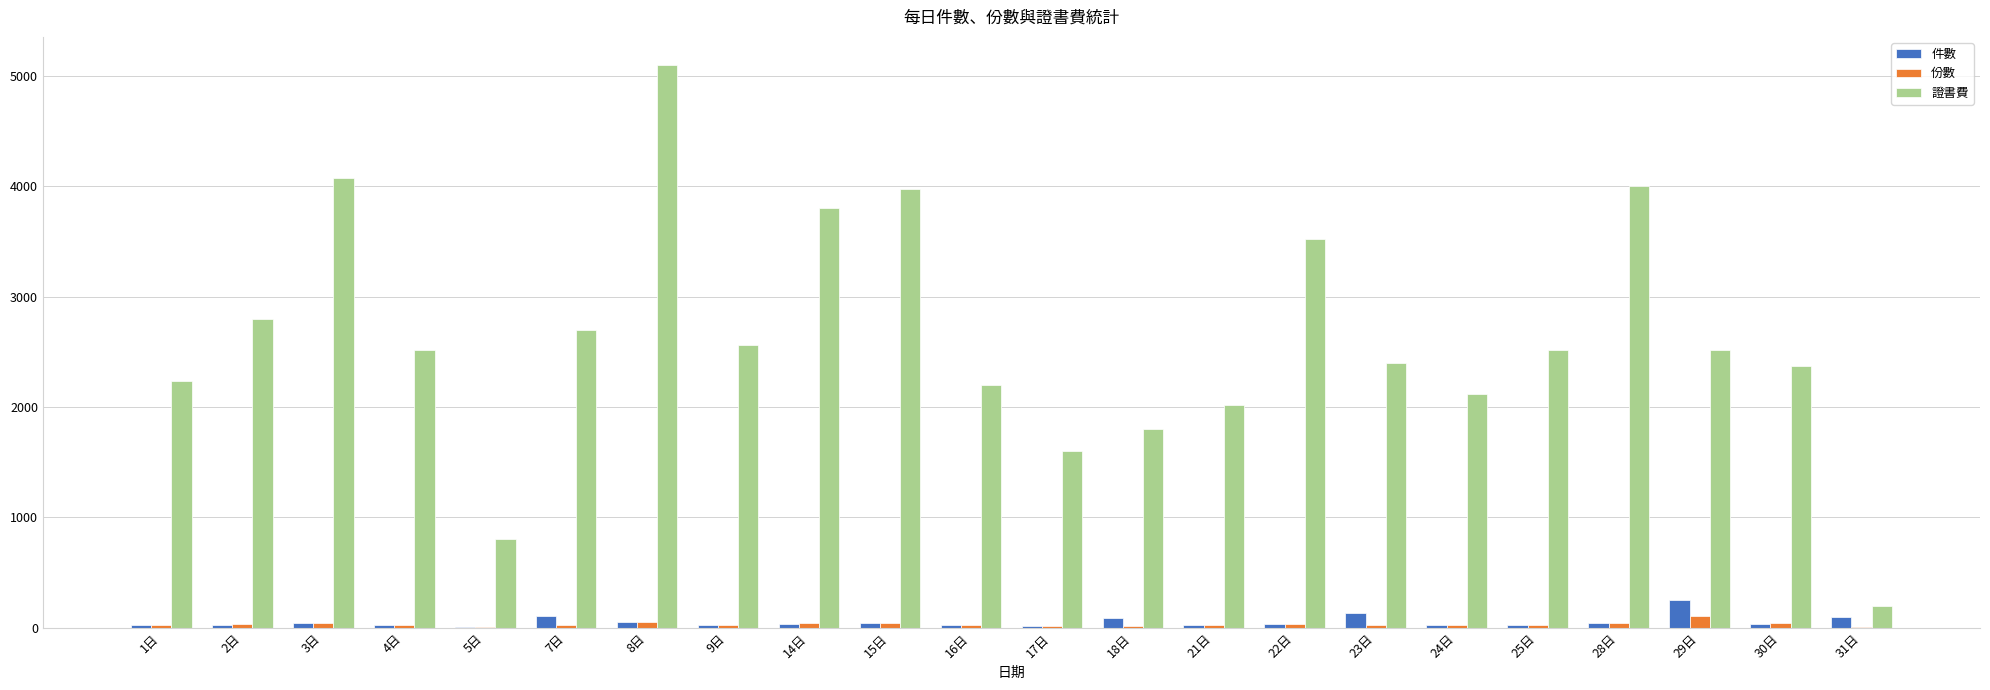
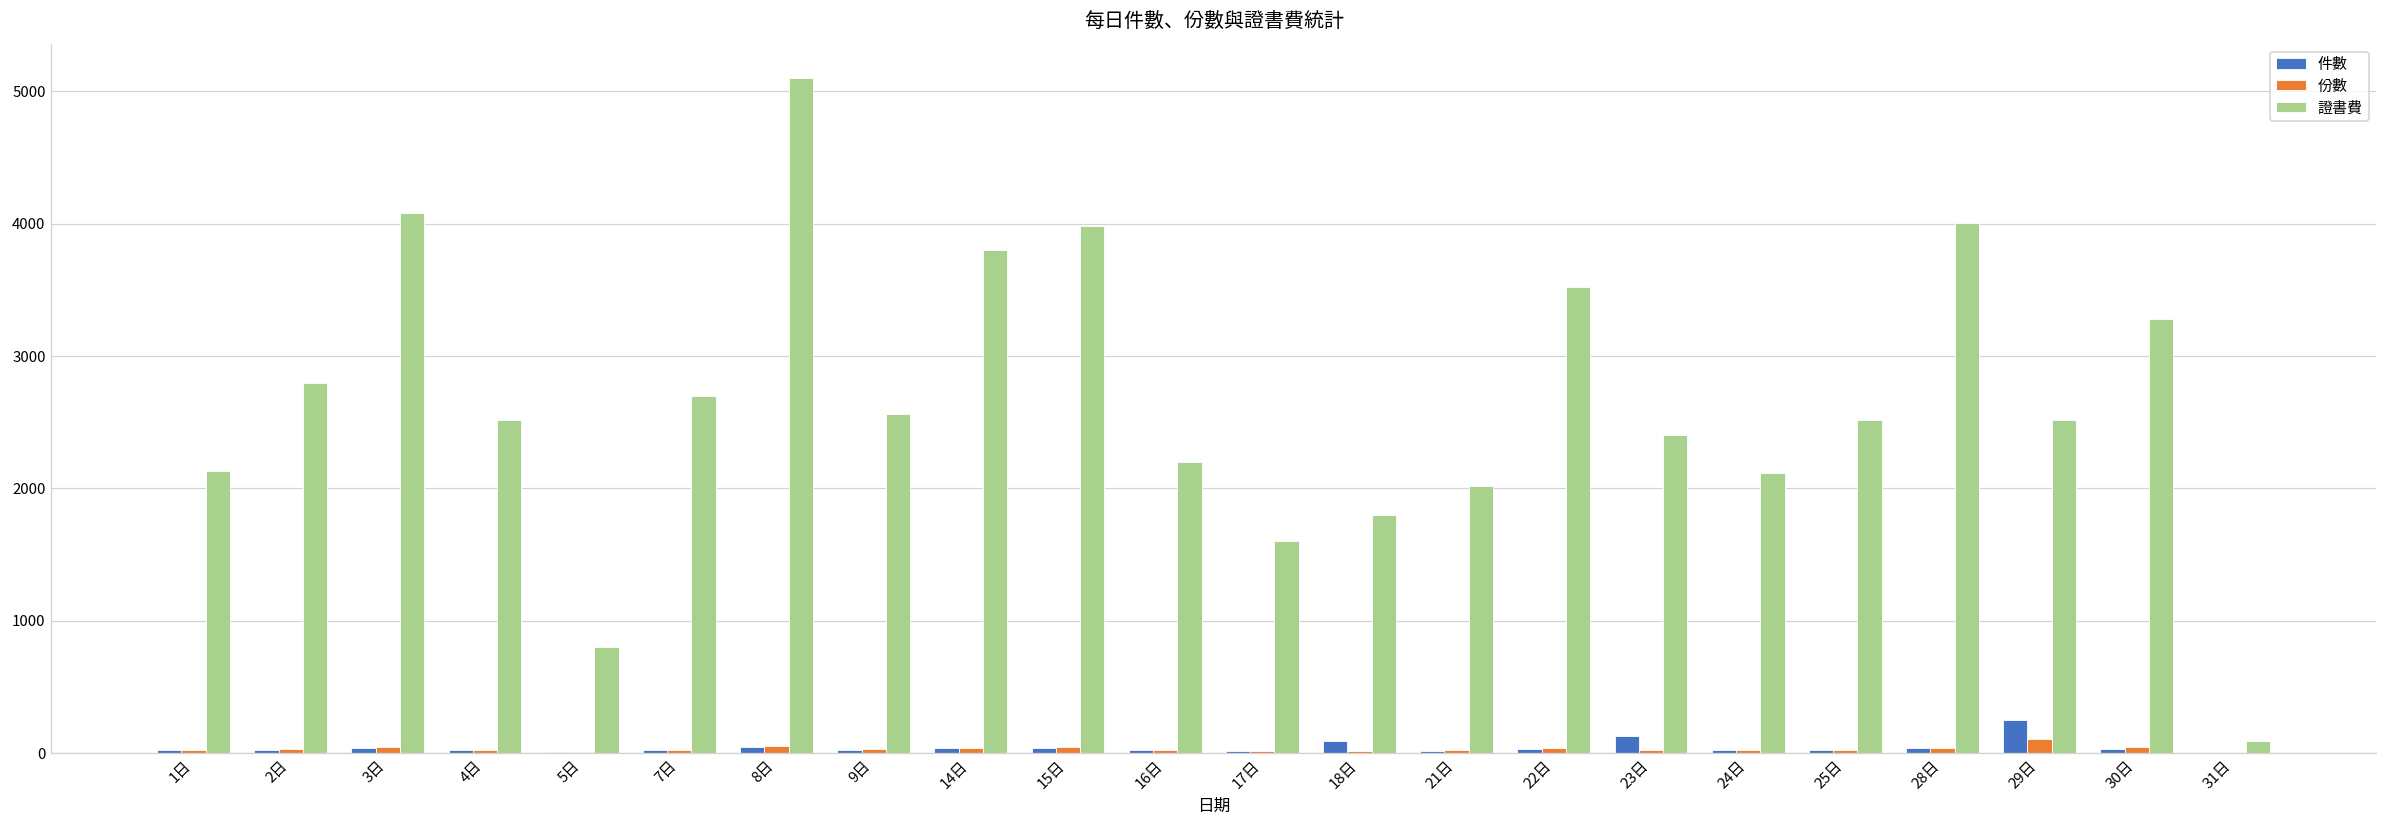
證書費, 1日: 2240 -> 2130
件數, 7日: 110 -> 30
證書費, 30日: 2370 -> 3280
件數, 31日: 100 -> 0
證書費, 31日: 200 -> 90
